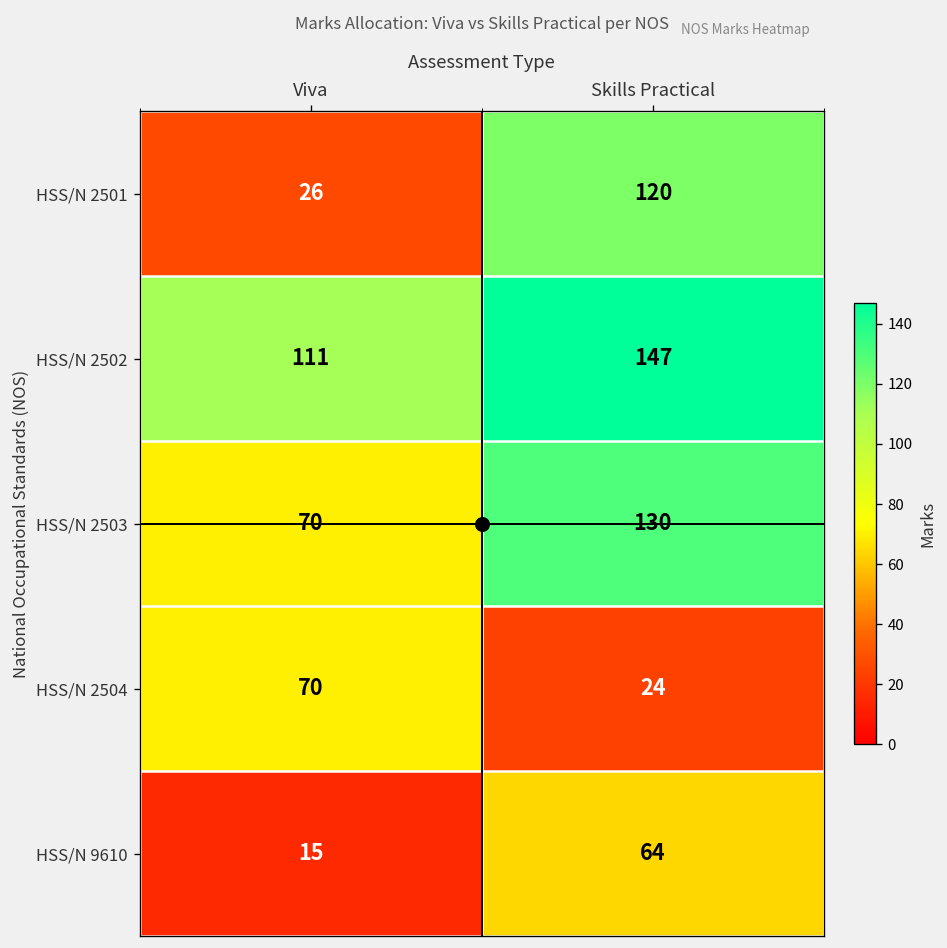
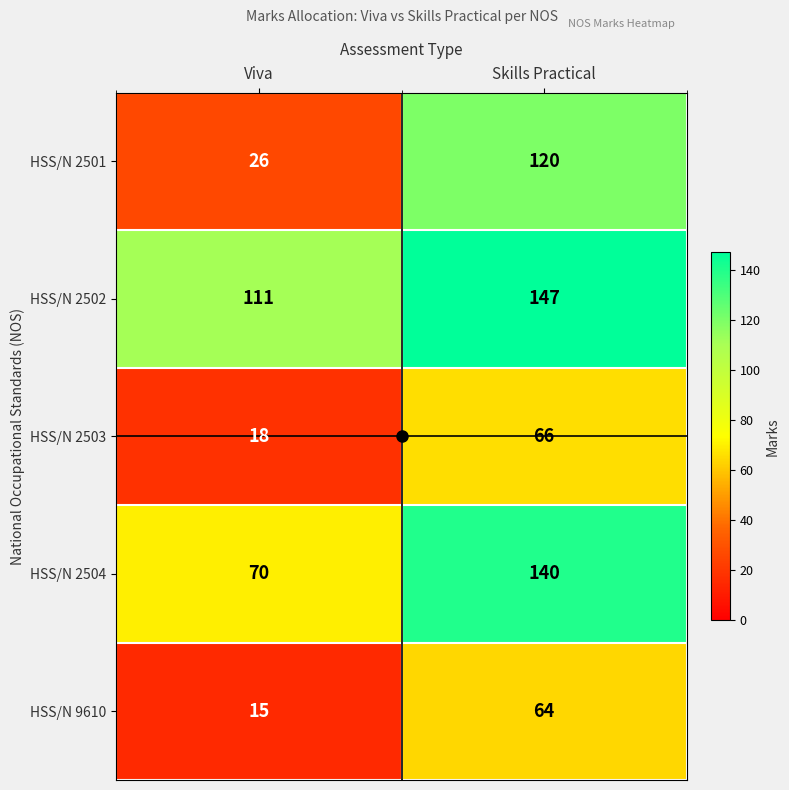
HSS/N 2503, Viva: 70 -> 18
HSS/N 2503, Skills Practical: 130 -> 66
HSS/N 2504, Skills Practical: 24 -> 140
